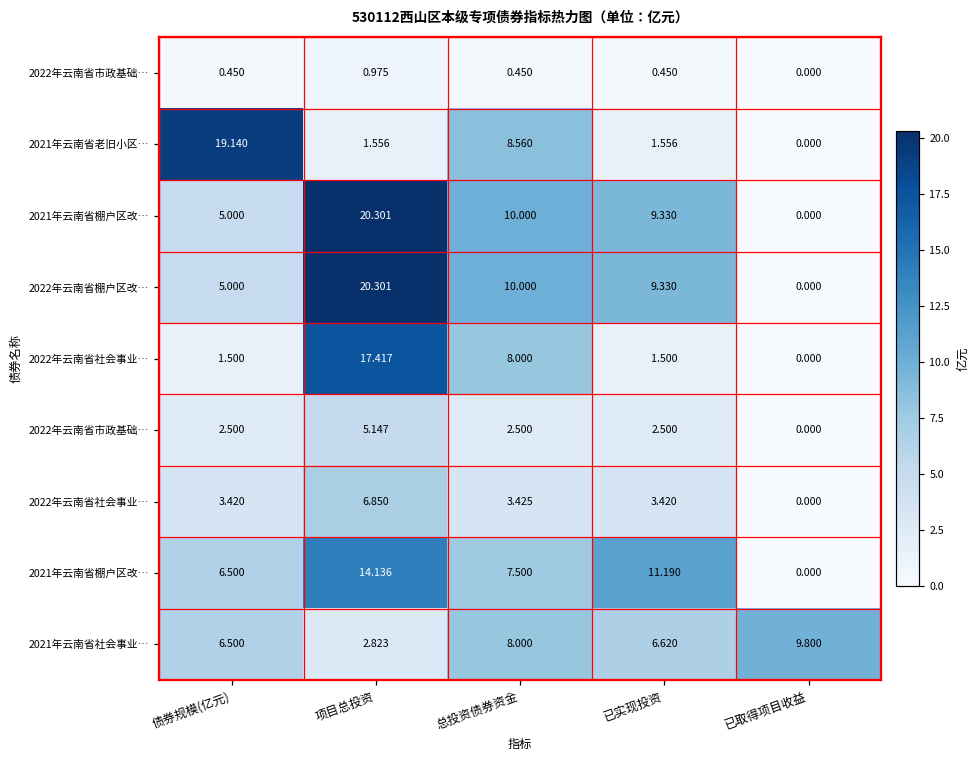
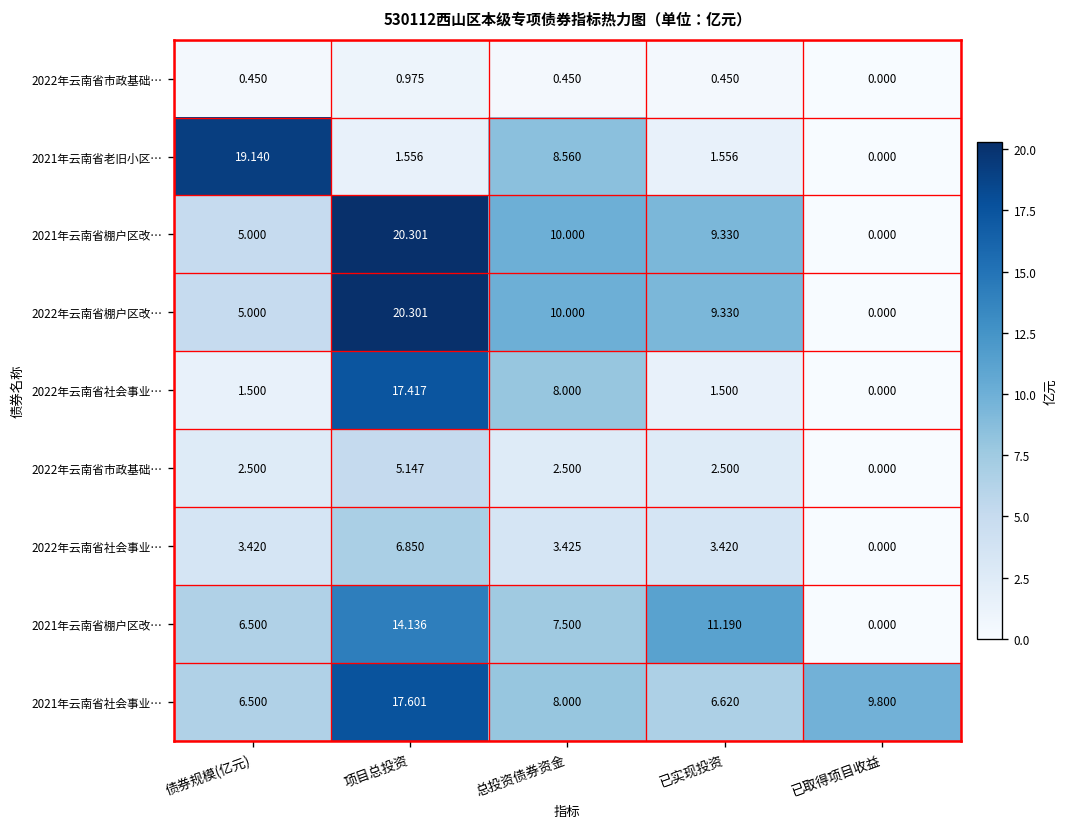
2021年云南省社会事业…, 项目总投资: 2.823 -> 17.601
